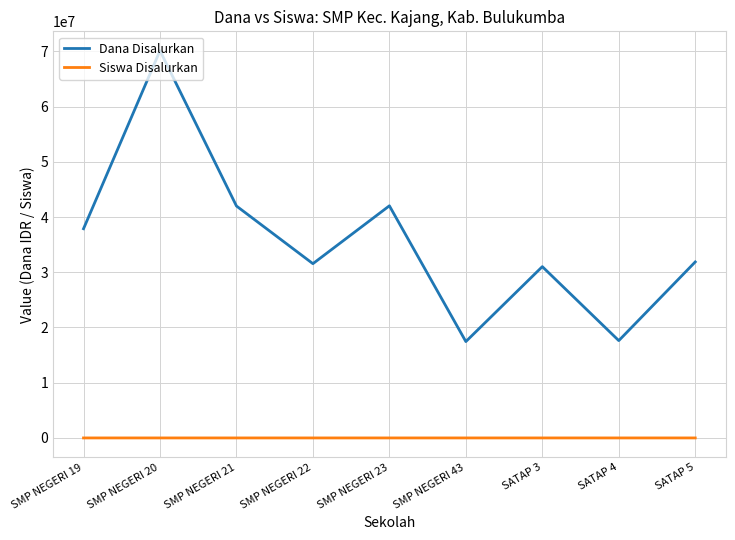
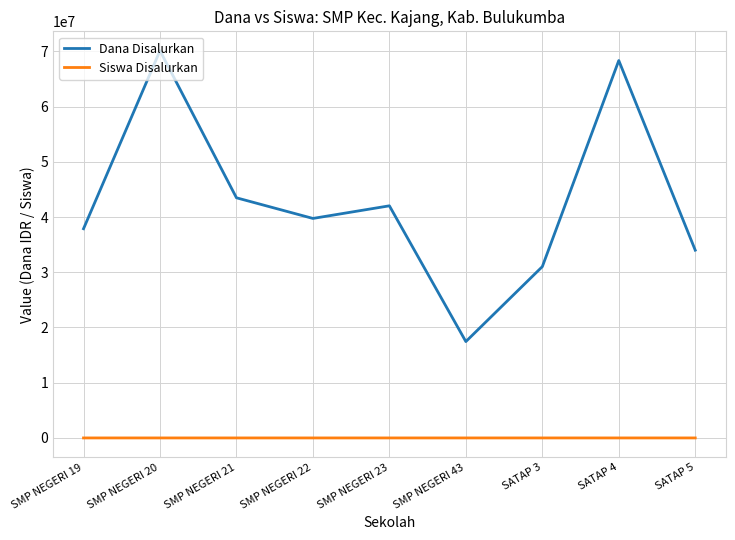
Dana Disalurkan, SMP NEGERI 21: 42000000 -> 43000000
Dana Disalurkan, SMP NEGERI 22: 32000000 -> 40000000
Dana Disalurkan, SATAP 4: 18000000 -> 68000000
Dana Disalurkan, SATAP 5: 32000000 -> 34000000
